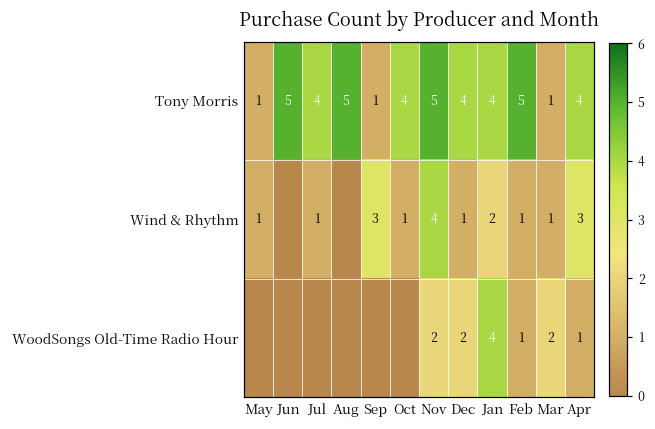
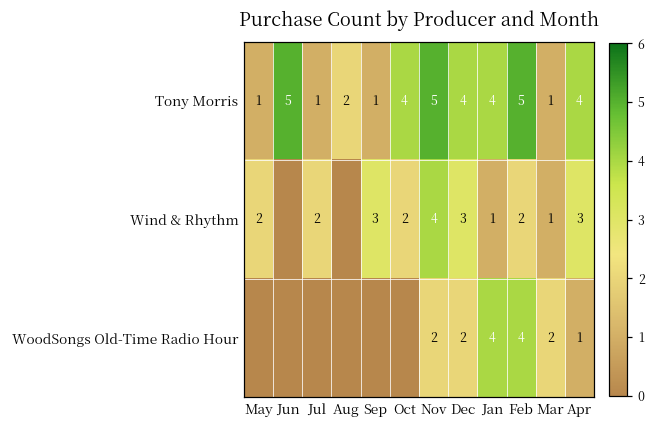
Tony Morris, Jul: 4 -> 1
Tony Morris, Aug: 5 -> 2
Wind & Rhythm, May: 1 -> 2
Wind & Rhythm, Jul: 1 -> 2
Wind & Rhythm, Oct: 1 -> 2
Wind & Rhythm, Dec: 1 -> 3
Wind & Rhythm, Jan: 2 -> 1
Wind & Rhythm, Feb: 1 -> 2
WoodSongs Old-Time Radio Hour, Feb: 1 -> 4
